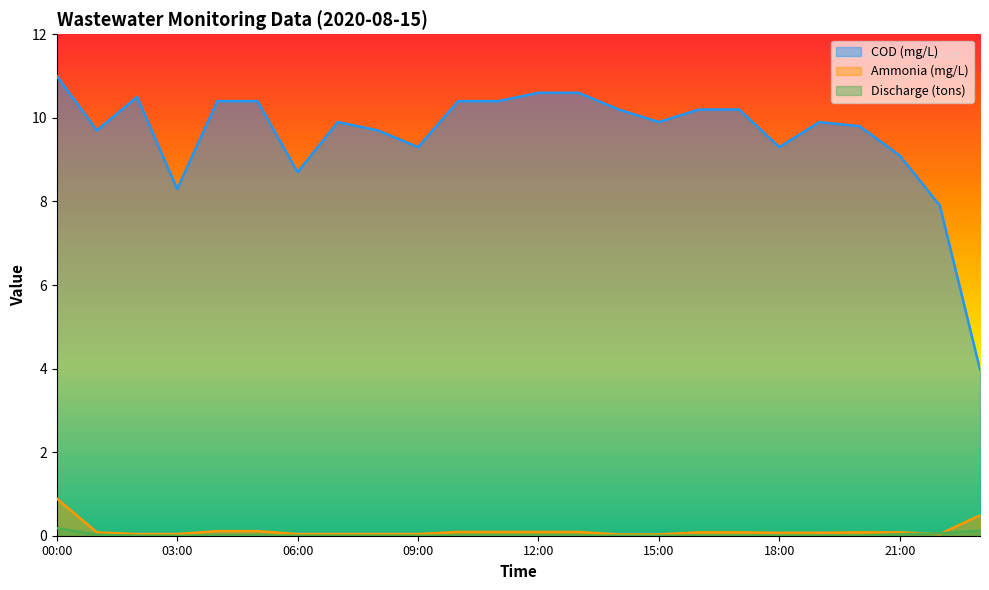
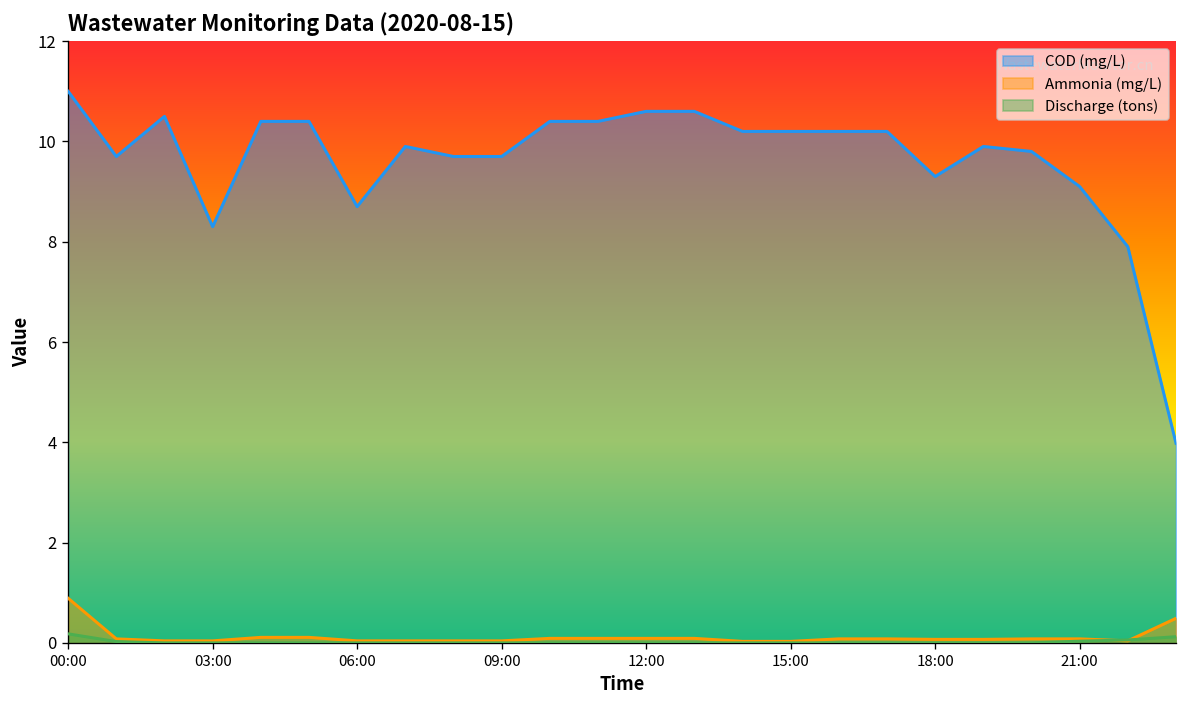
COD (mg/L), 09:00: 9.3 -> 9.7
COD (mg/L), 15:00: 9.9 -> 10.2
